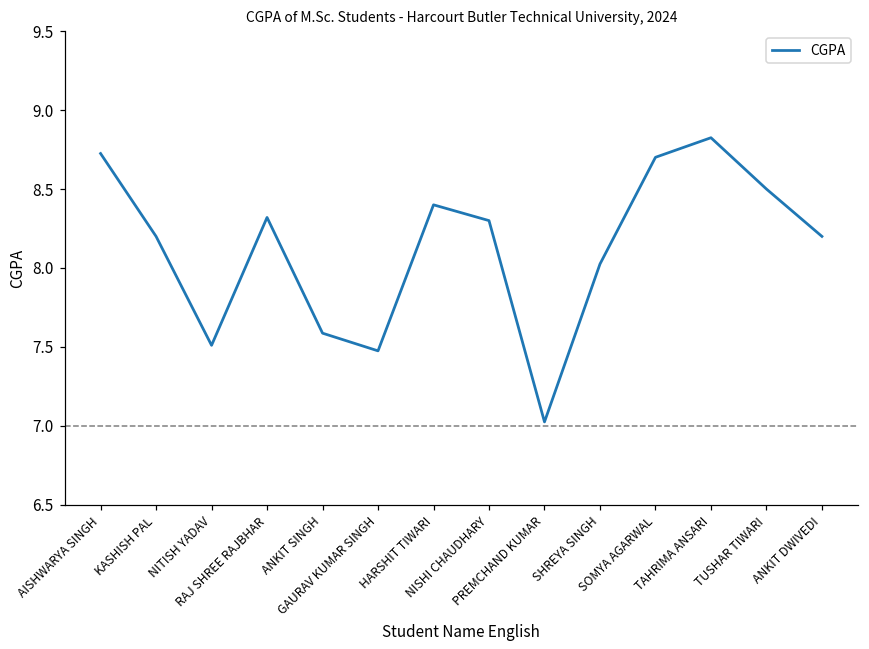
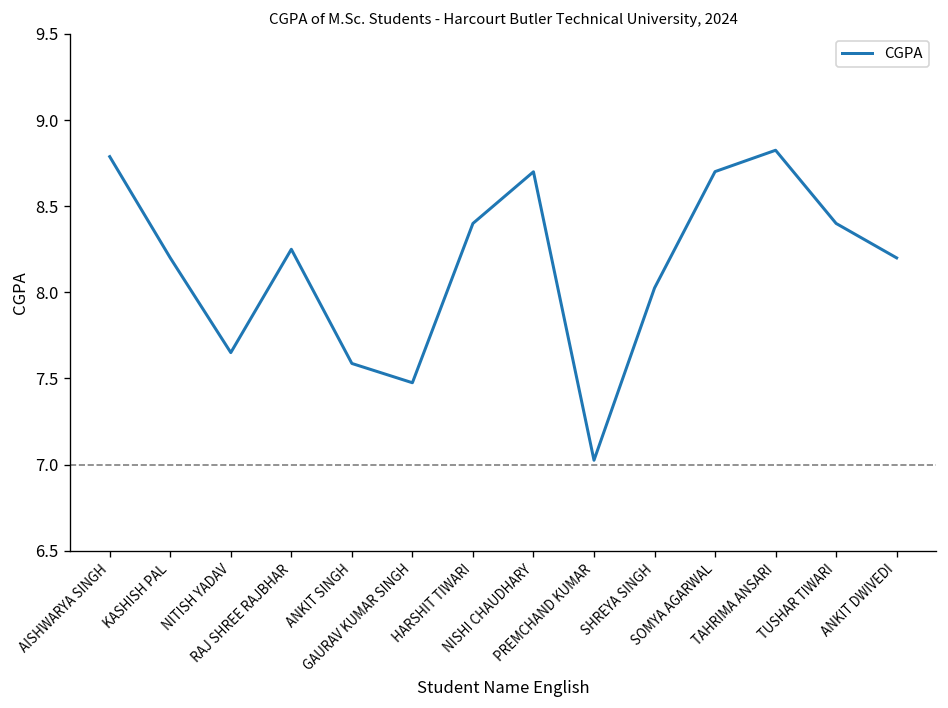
AISHWARYA SINGH: 8.73 -> 8.79
NITISH YADAV: 7.51 -> 7.65
RAJ SHREE RAJBHAR: 8.32 -> 8.25
NISHI CHAUDHARY: 8.3 -> 8.7
TUSHAR TIWARI: 8.5 -> 8.4
